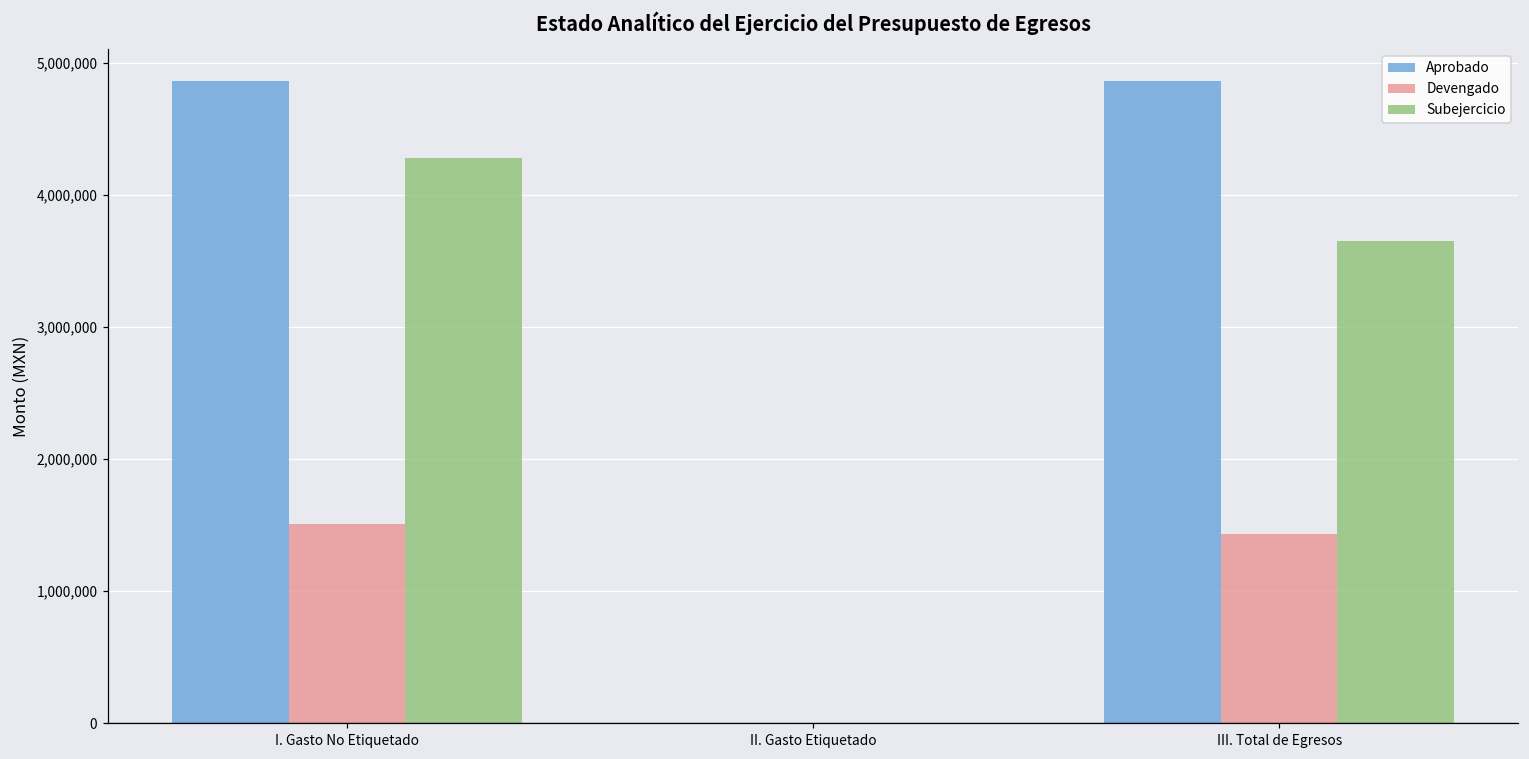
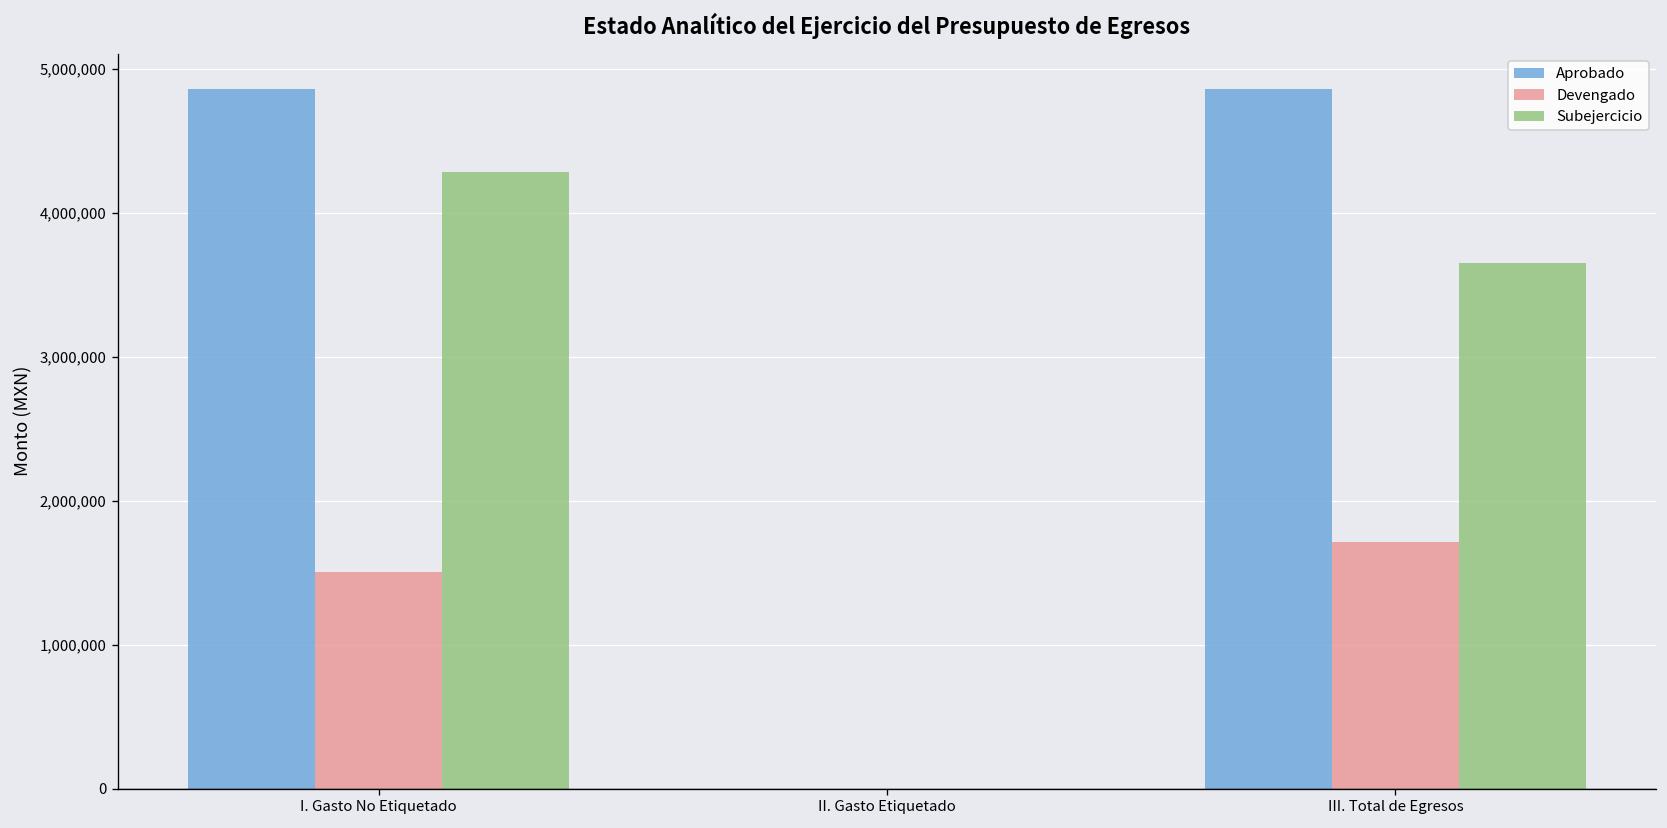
Devengado, III. Total de Egresos: 1,430,000 -> 1,710,000
